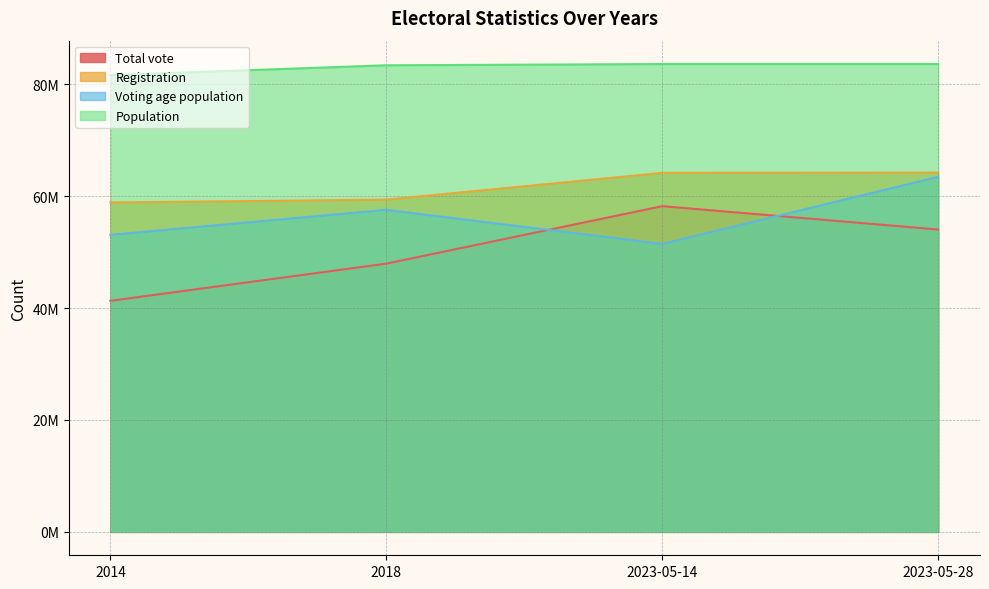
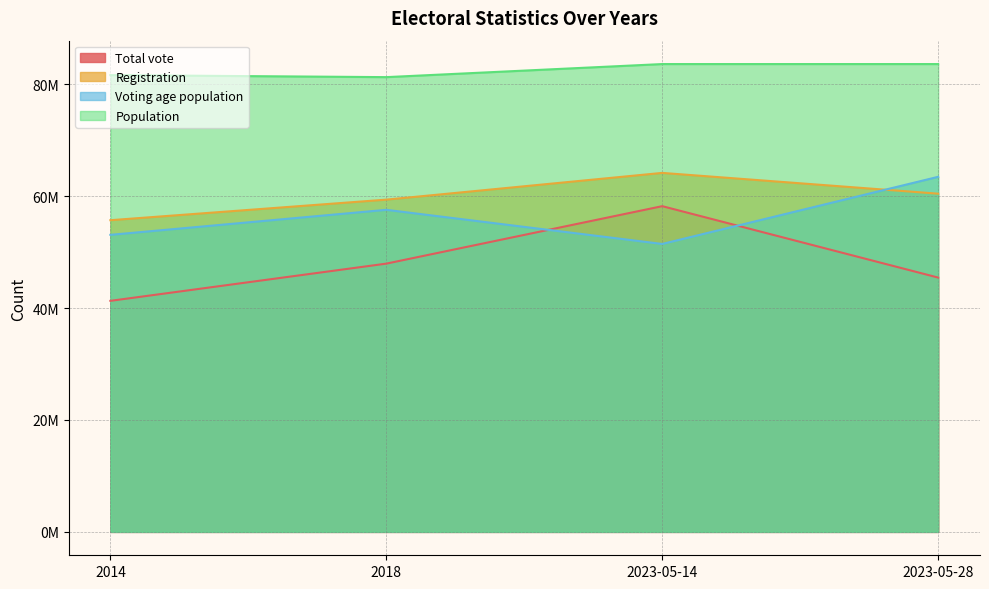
Registration, 2014: 59000000 -> 56000000
Population, 2018: 83000000 -> 81000000
Total vote, 2023-05-28: 54000000 -> 45000000
Registration, 2023-05-28: 64000000 -> 60000000
